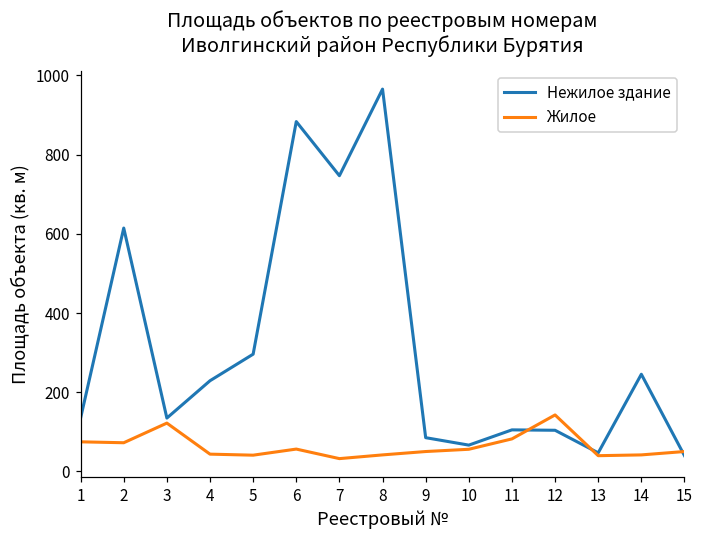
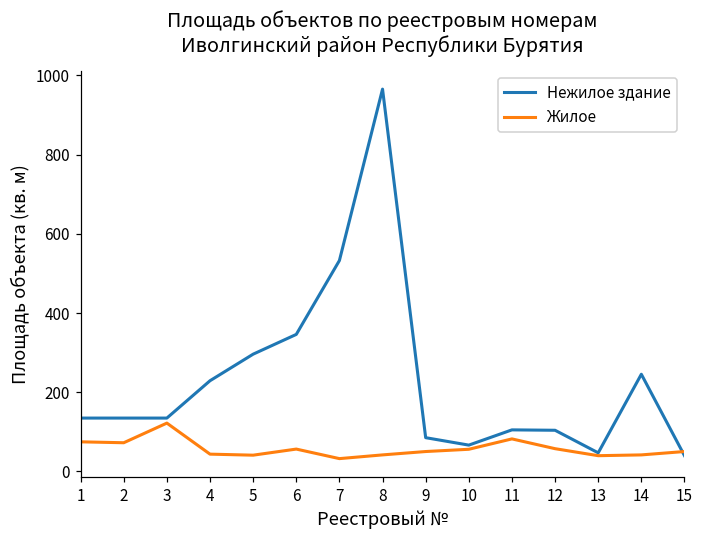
Нежилое здание, 2: 610 -> 130
Нежилое здание, 6: 880 -> 350
Нежилое здание, 7: 750 -> 530
Жилое, 12: 140 -> 60
